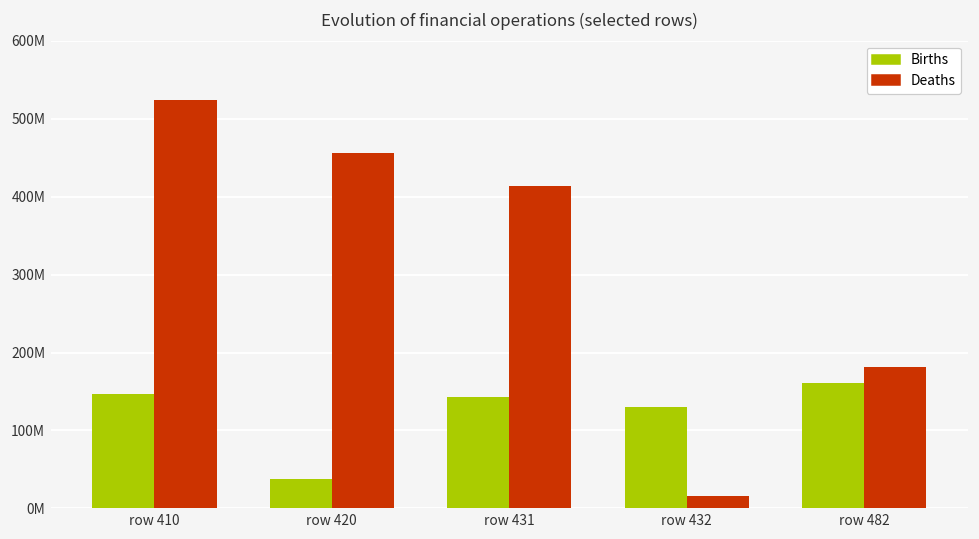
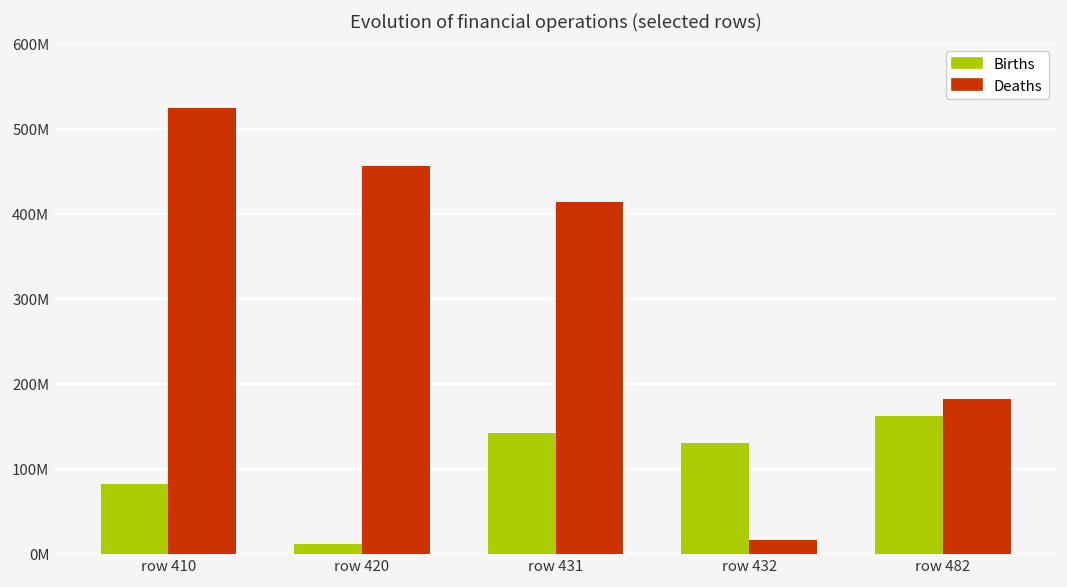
Births, row 410: 150000000 -> 80000000
Births, row 420: 40000000 -> 10000000
